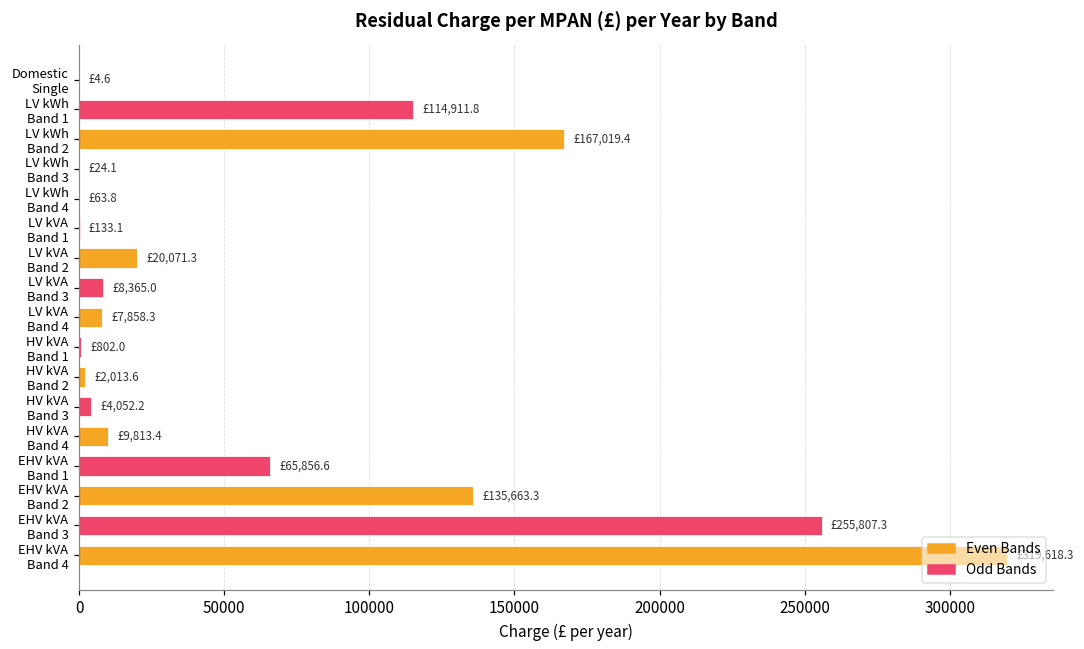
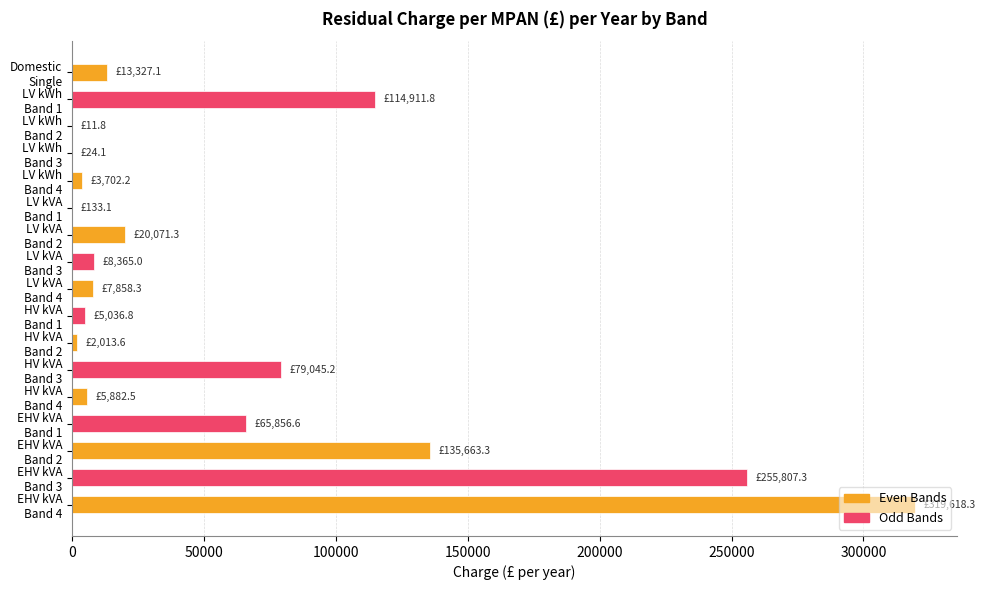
Domestic Single: £4.6 -> £13,327.1
LV kWh Band 2: £167,019.4 -> £11.8
LV kWh Band 4: £63.8 -> £3,702.2
HV kVA Band 1: £802.0 -> £5,036.8
HV kVA Band 3: £4,052.2 -> £79,045.2
HV kVA Band 4: £9,813.4 -> £5,882.5
